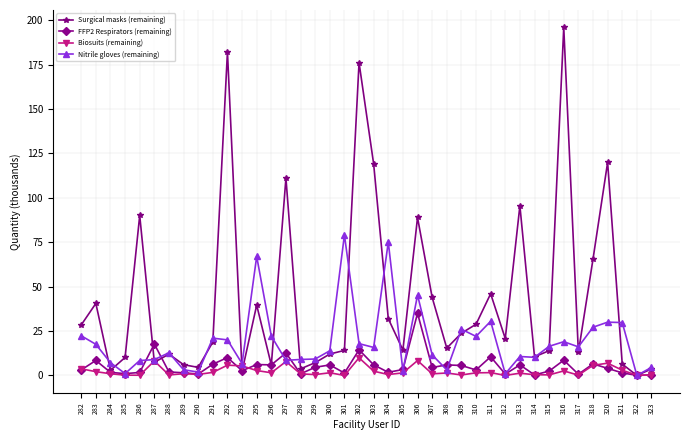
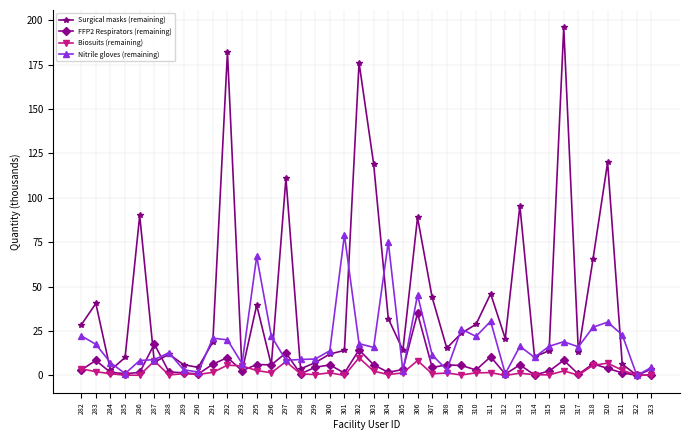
Nitrile gloves (remaining), 313: 11 -> 16
Nitrile gloves (remaining), 321: 30 -> 23
